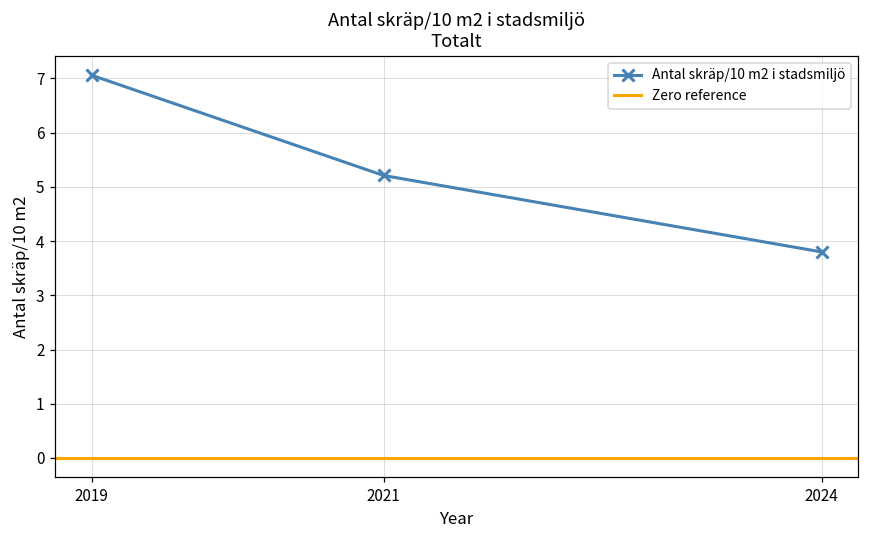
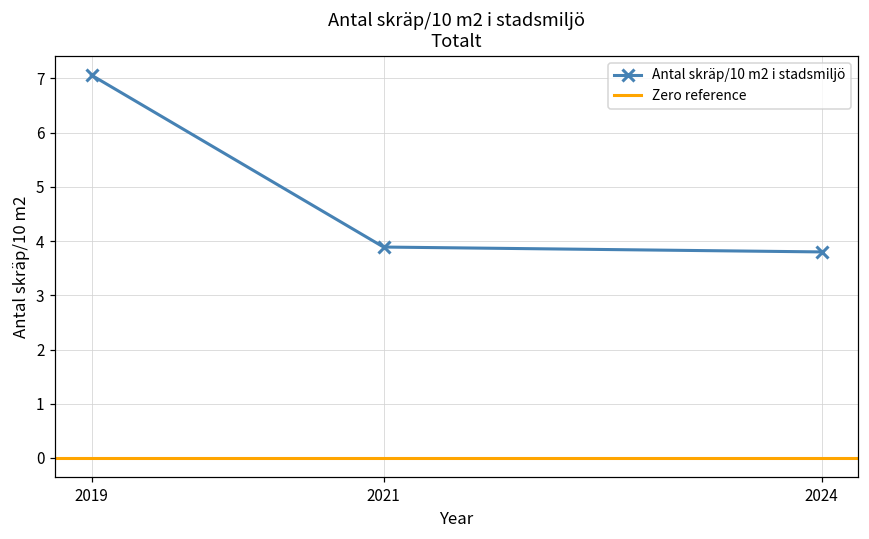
2021: 5.2 -> 3.9
